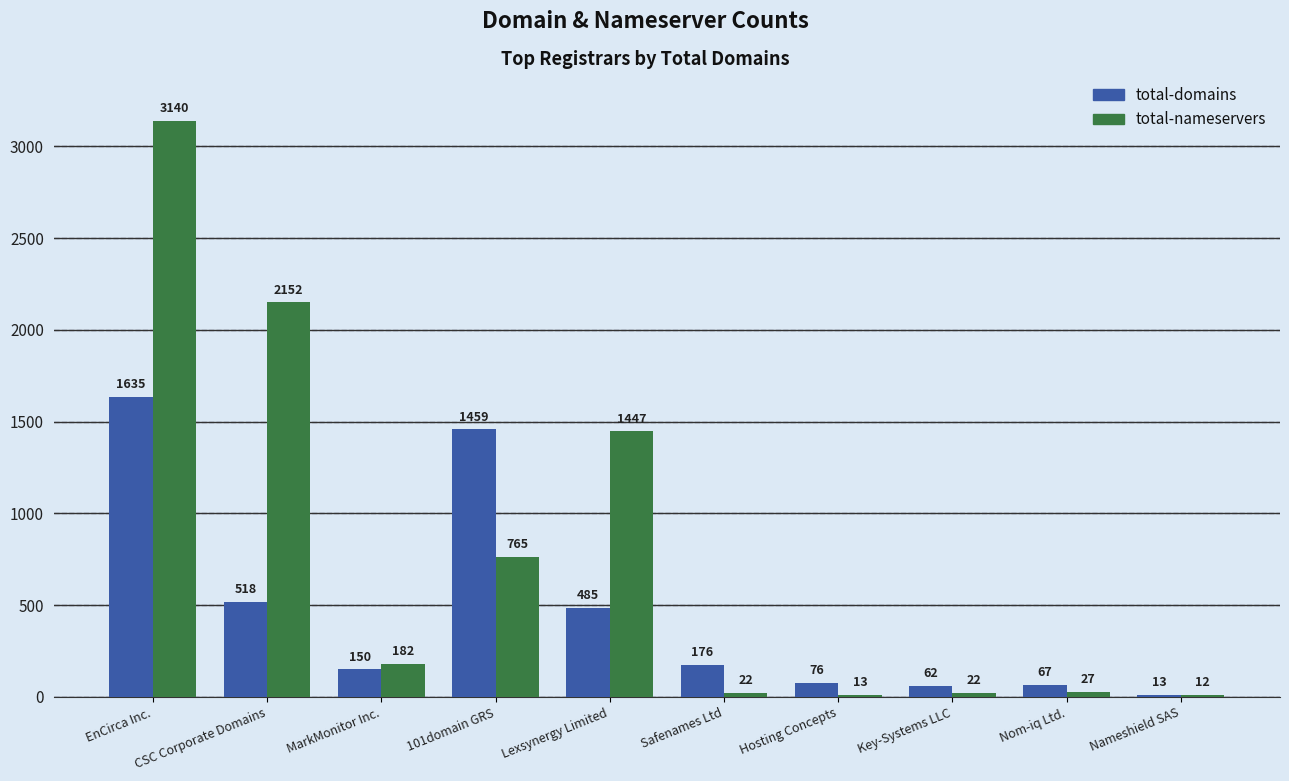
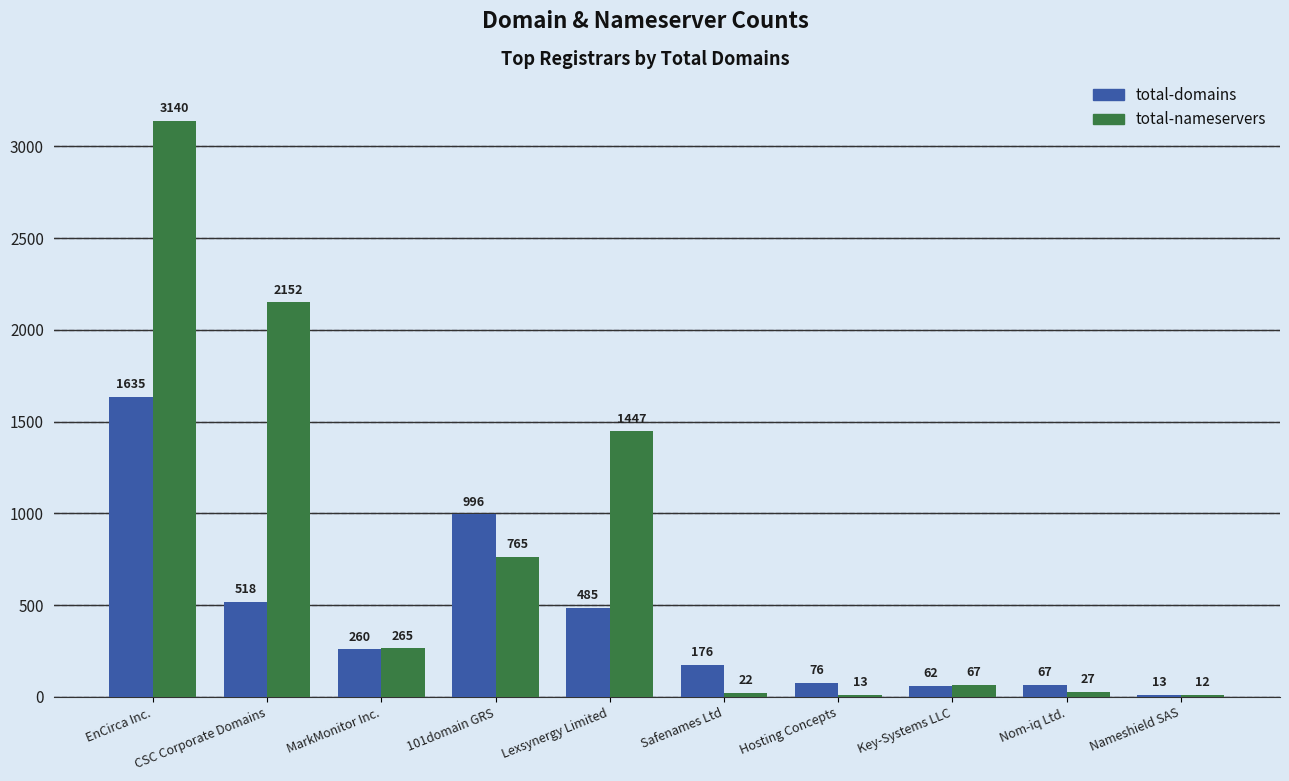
total-domains, MarkMonitor Inc.: 150 -> 260
total-nameservers, MarkMonitor Inc.: 182 -> 265
total-domains, 101domain GRS: 1459 -> 996
total-nameservers, Key-Systems LLC: 22 -> 67
